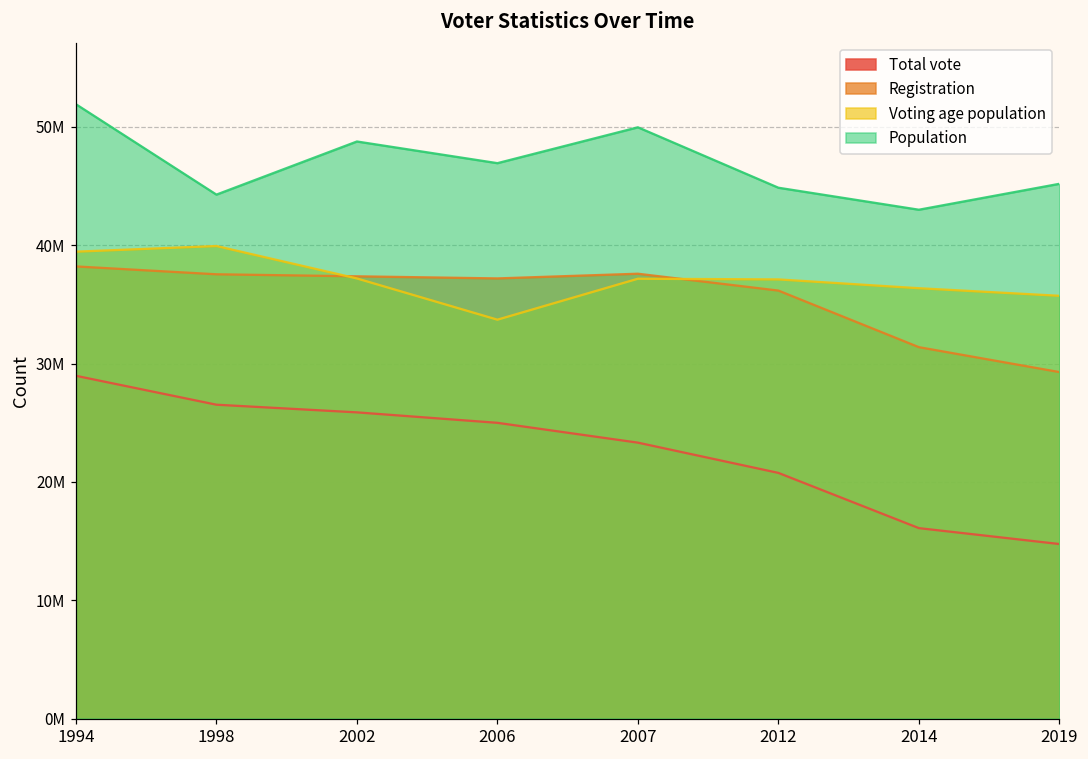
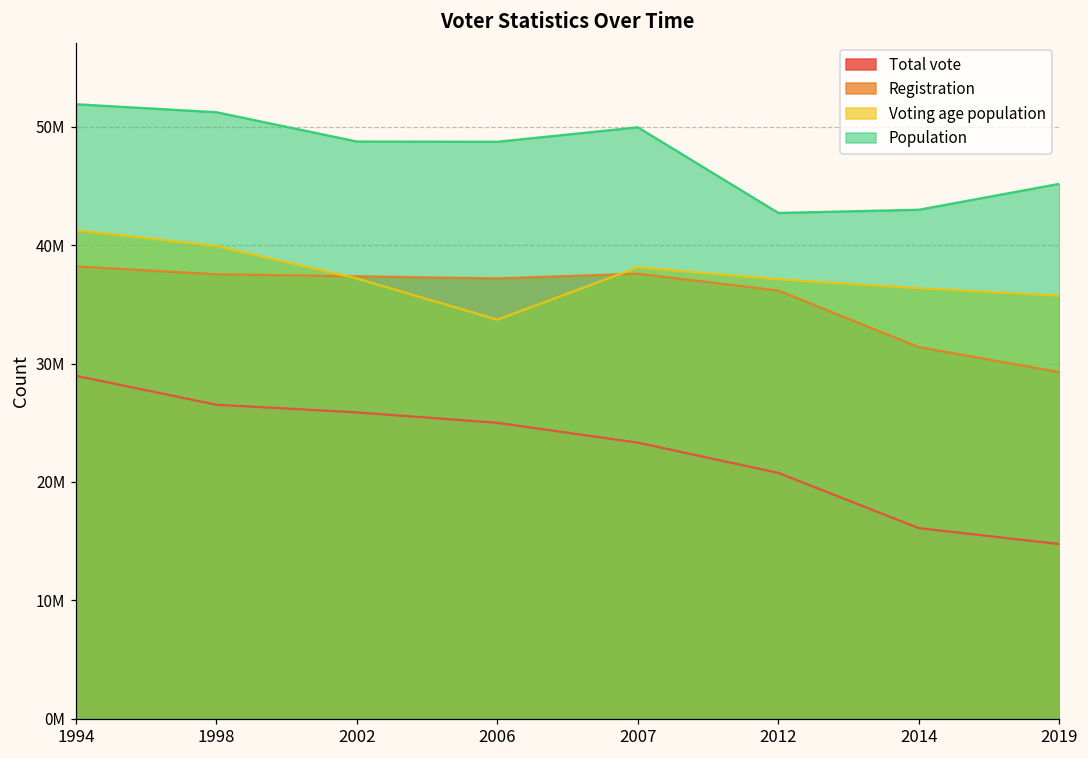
Voting age population, 1994: 39500000 -> 41300000
Population, 1998: 44300000 -> 51200000
Population, 2006: 46900000 -> 48700000
Voting age population, 2007: 37200000 -> 38100000
Population, 2012: 44900000 -> 42700000
